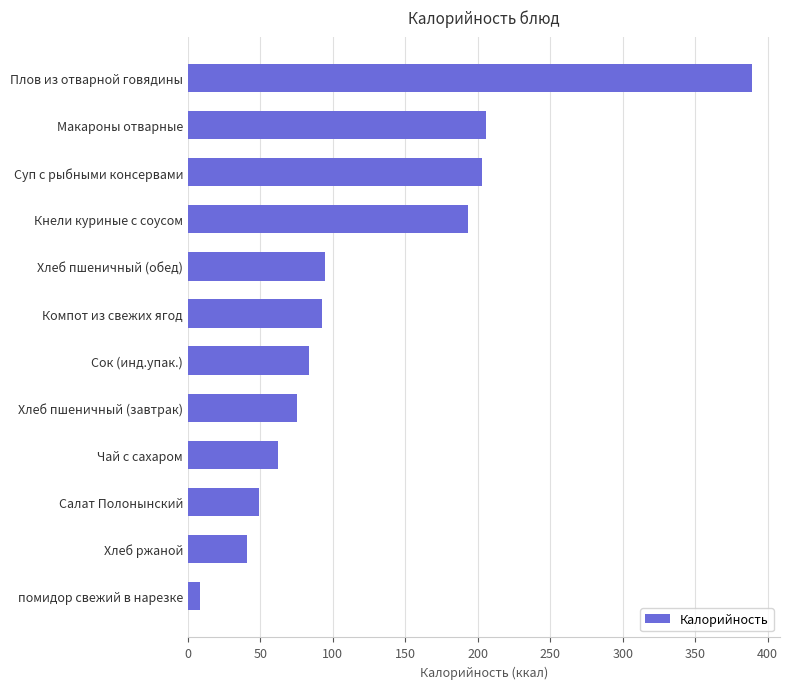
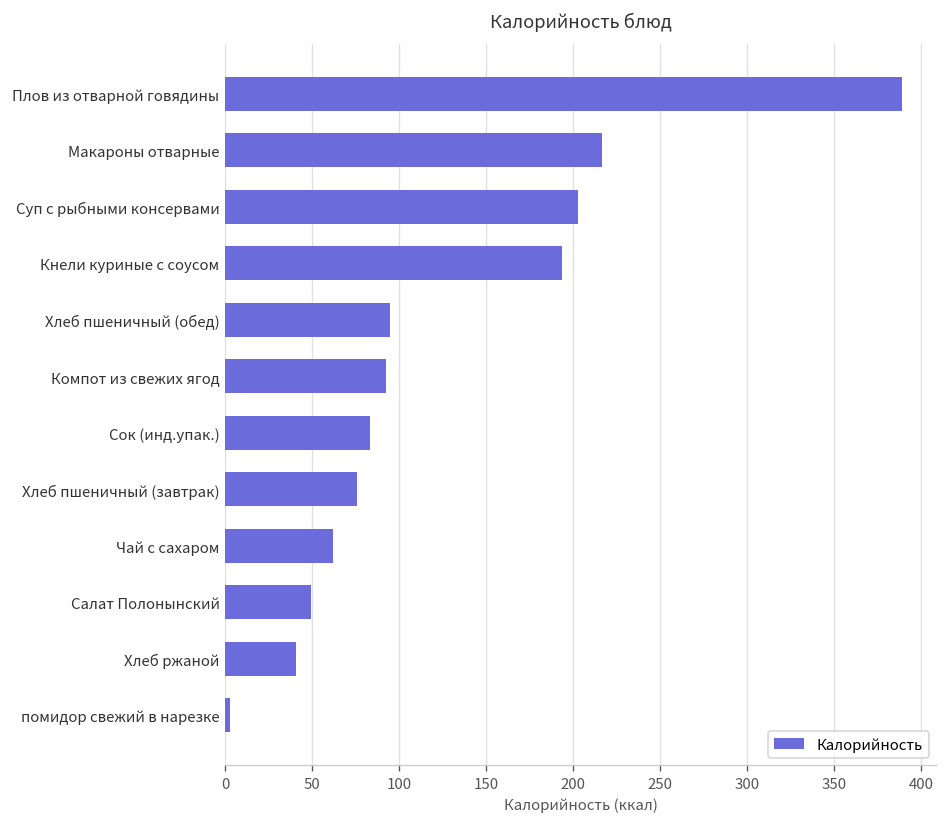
Макароны отварные: 206 -> 217
помидор свежий в нарезке: 8 -> 3
